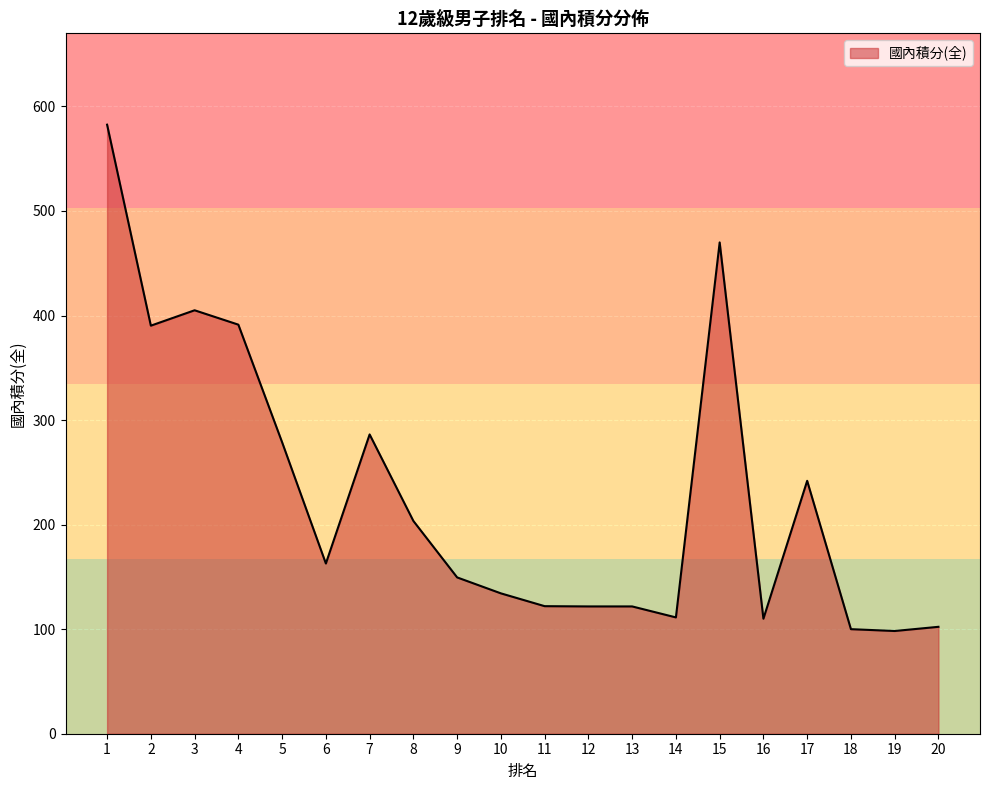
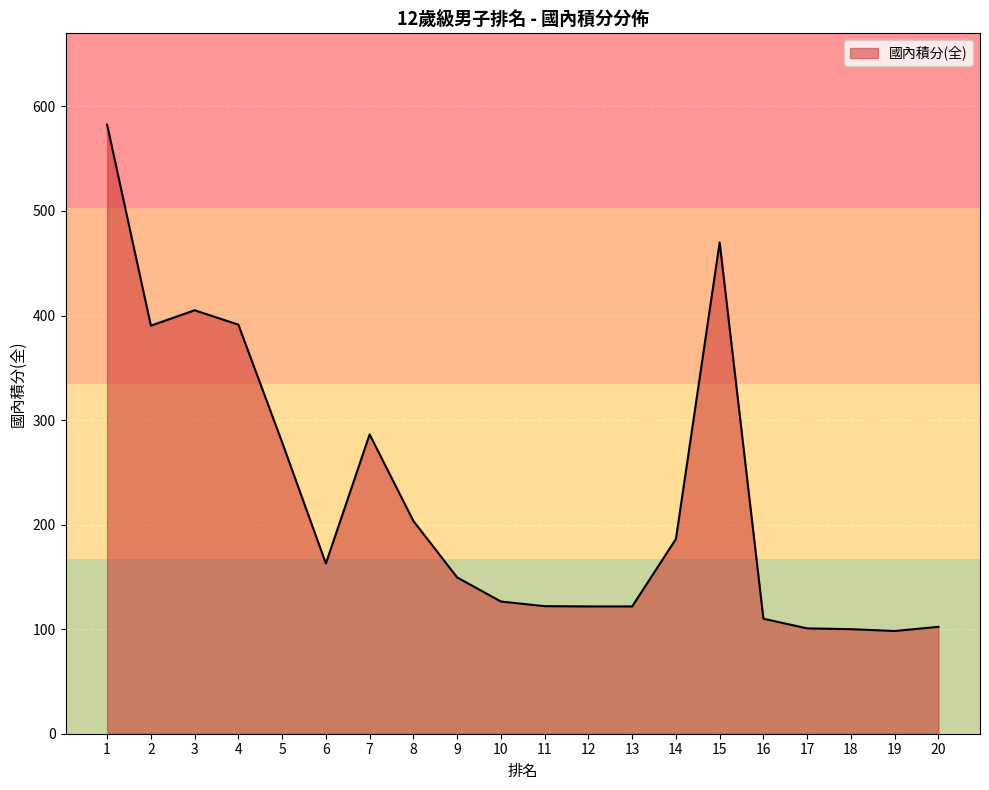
10: 134 -> 126
14: 111 -> 186
17: 242 -> 101
